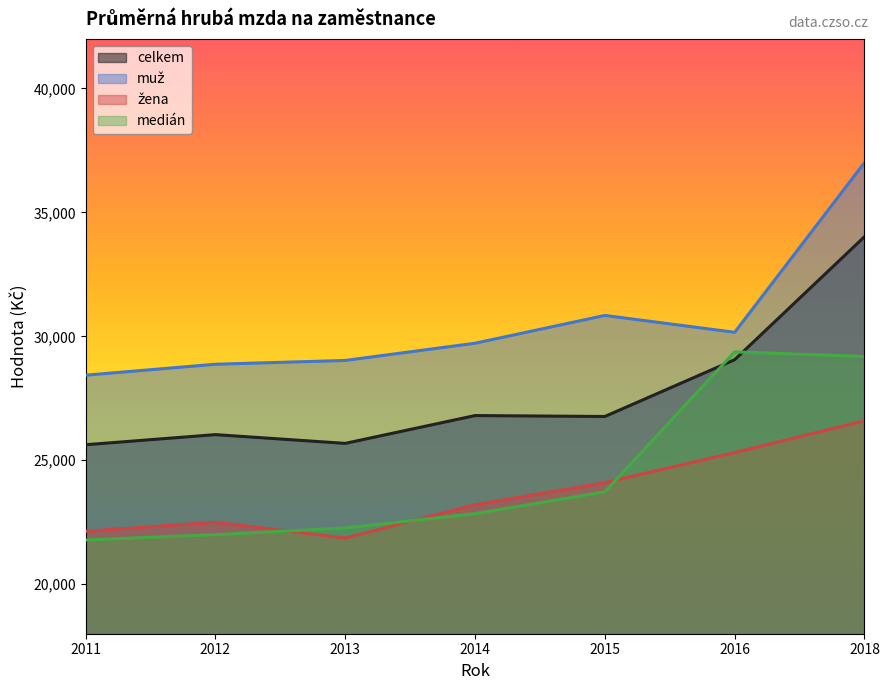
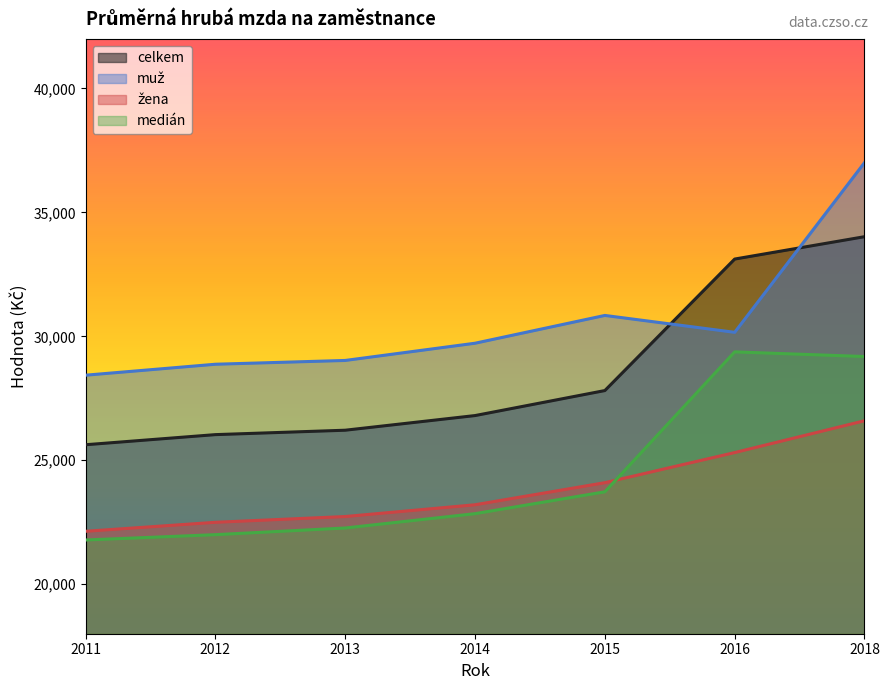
celkem, 2013: 25,700 -> 26,200
žena, 2013: 21,900 -> 22,700
celkem, 2015: 26,800 -> 27,800
celkem, 2016: 29,100 -> 33,100
